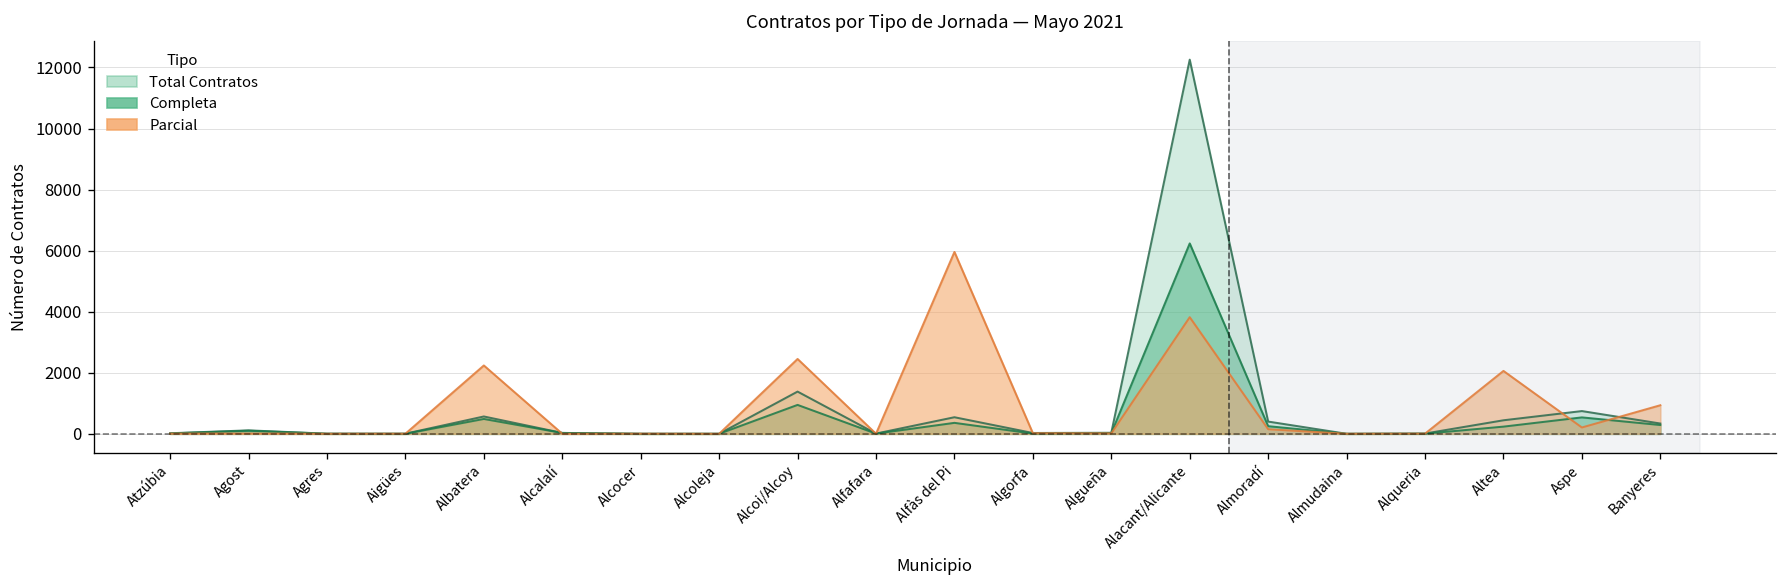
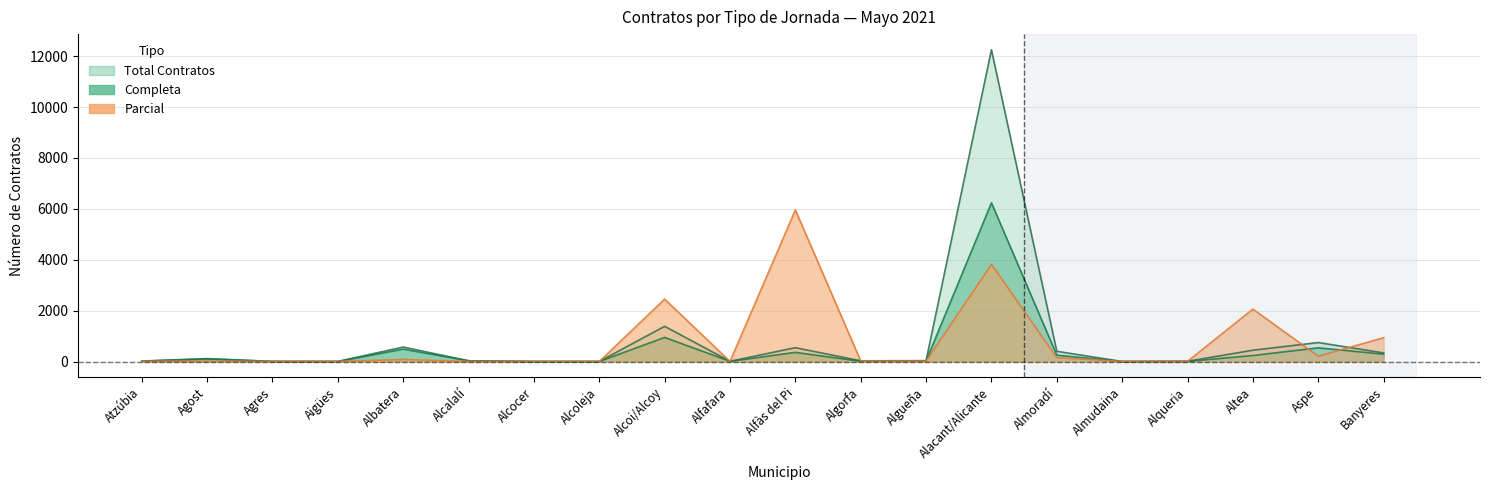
Parcial, Albatera: 2200 -> 100
